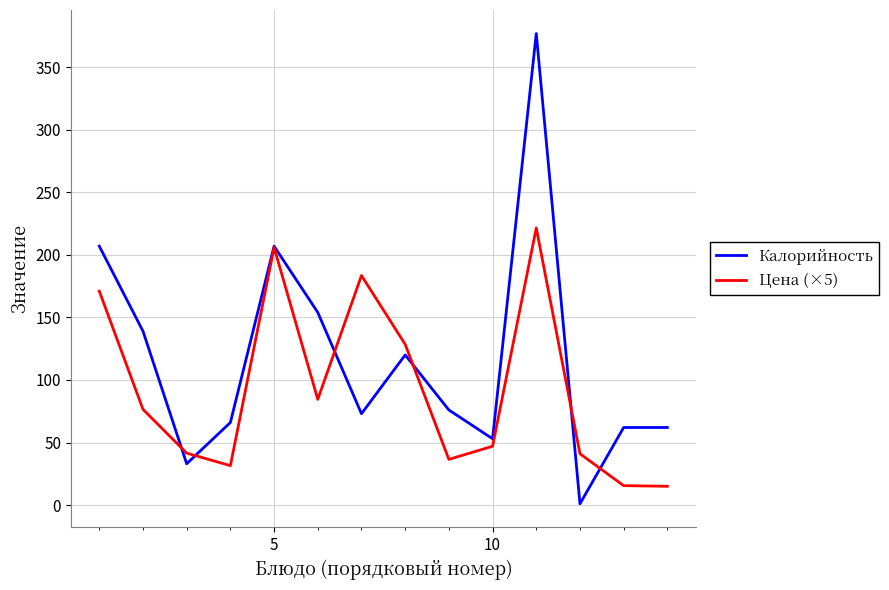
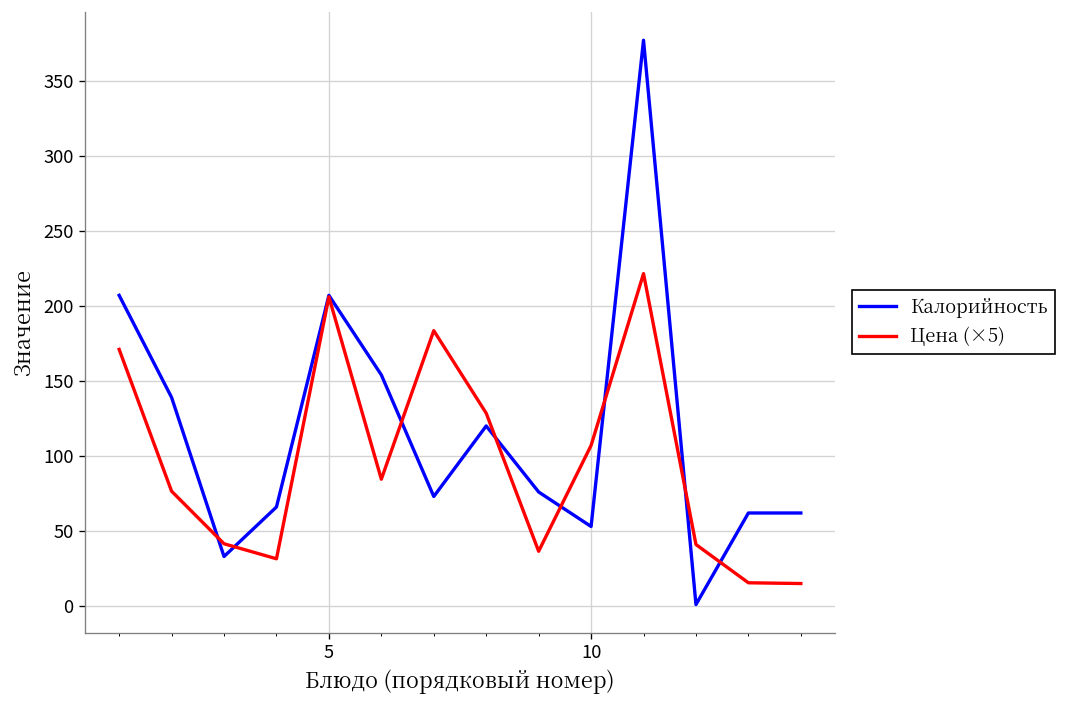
Цена (×5), 10: 47 -> 107
